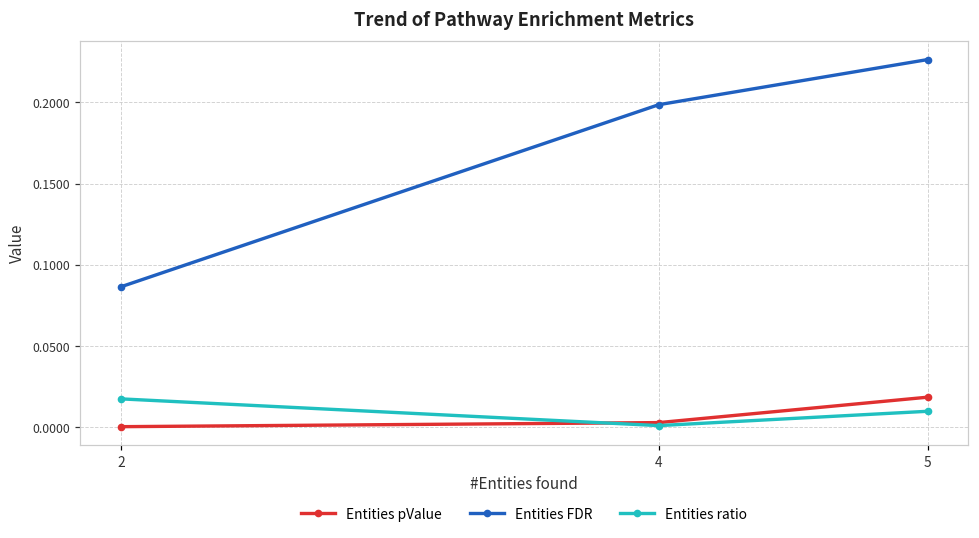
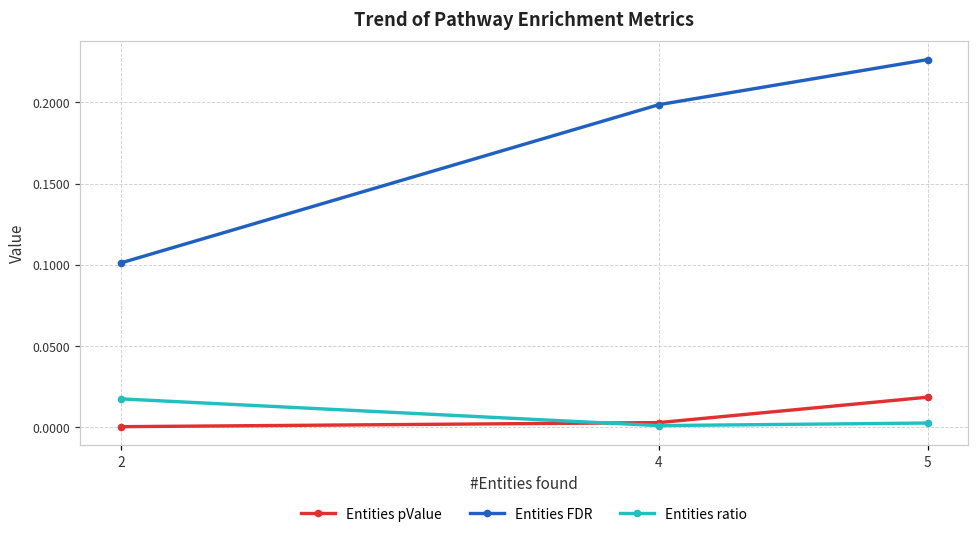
Entities FDR, 2: 0.086 -> 0.101
Entities ratio, 5: 0.010 -> 0.003
